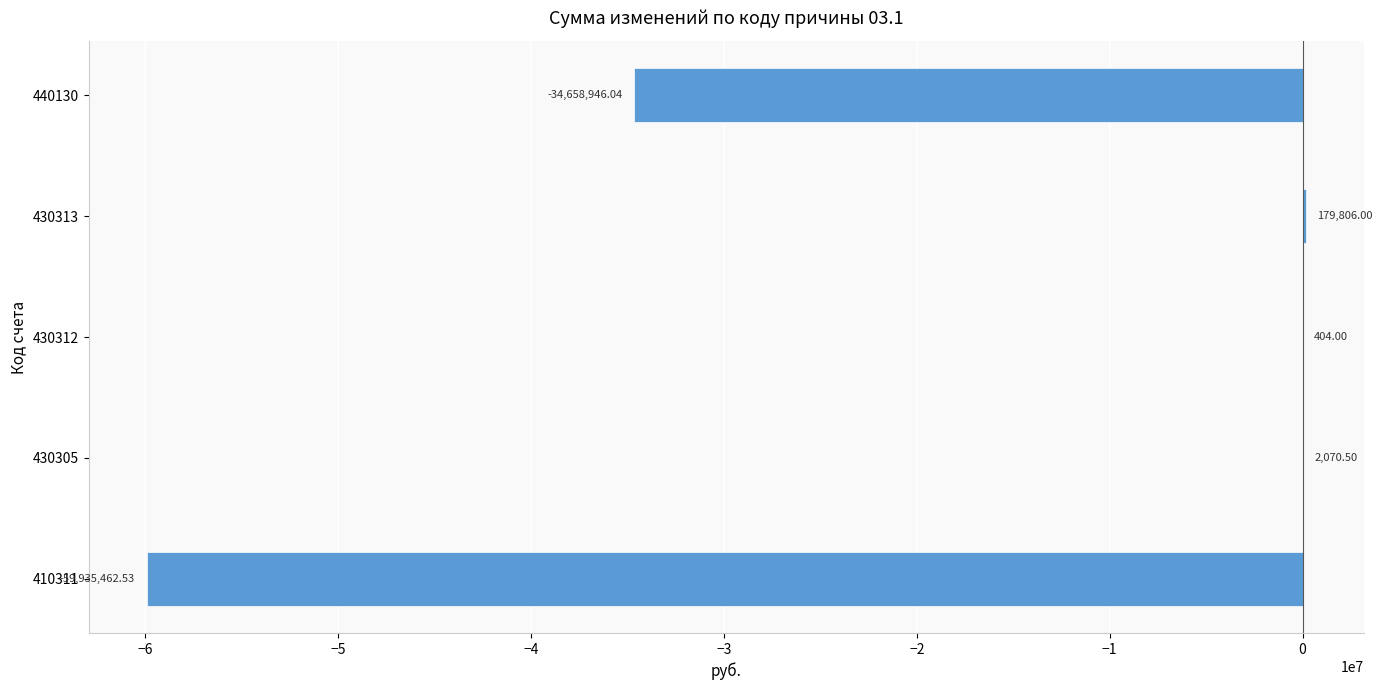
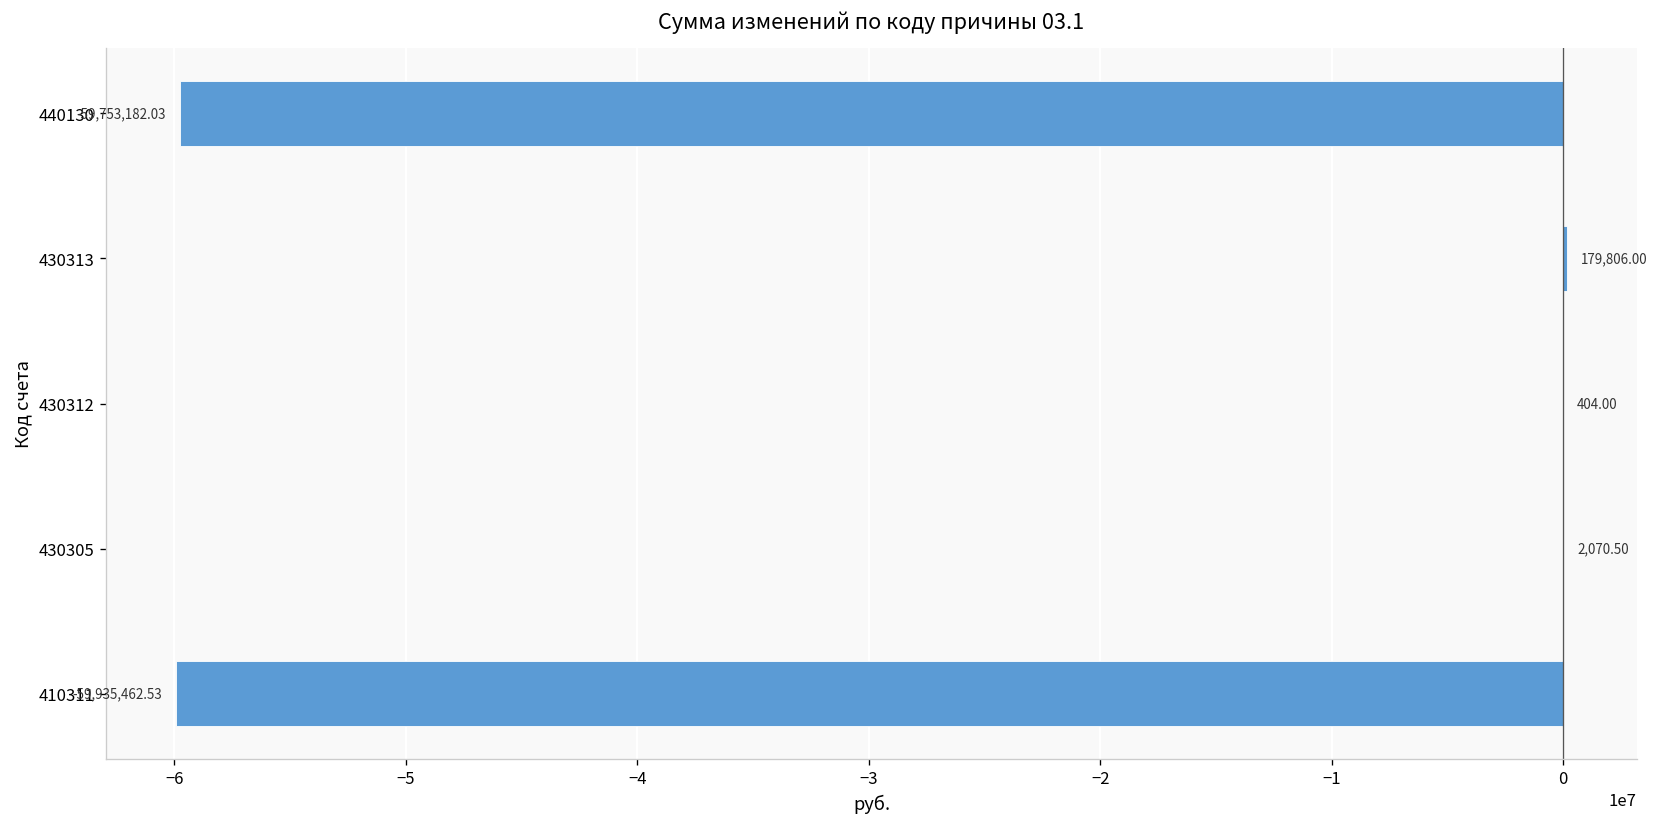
440130: -34,658,946.04 -> -59,753,182.03
